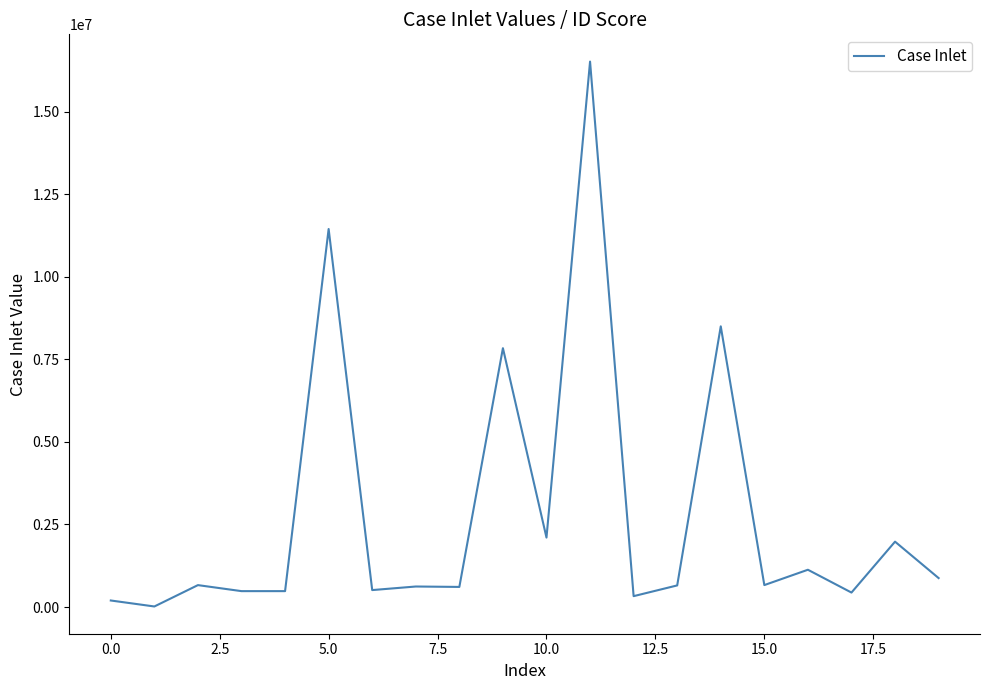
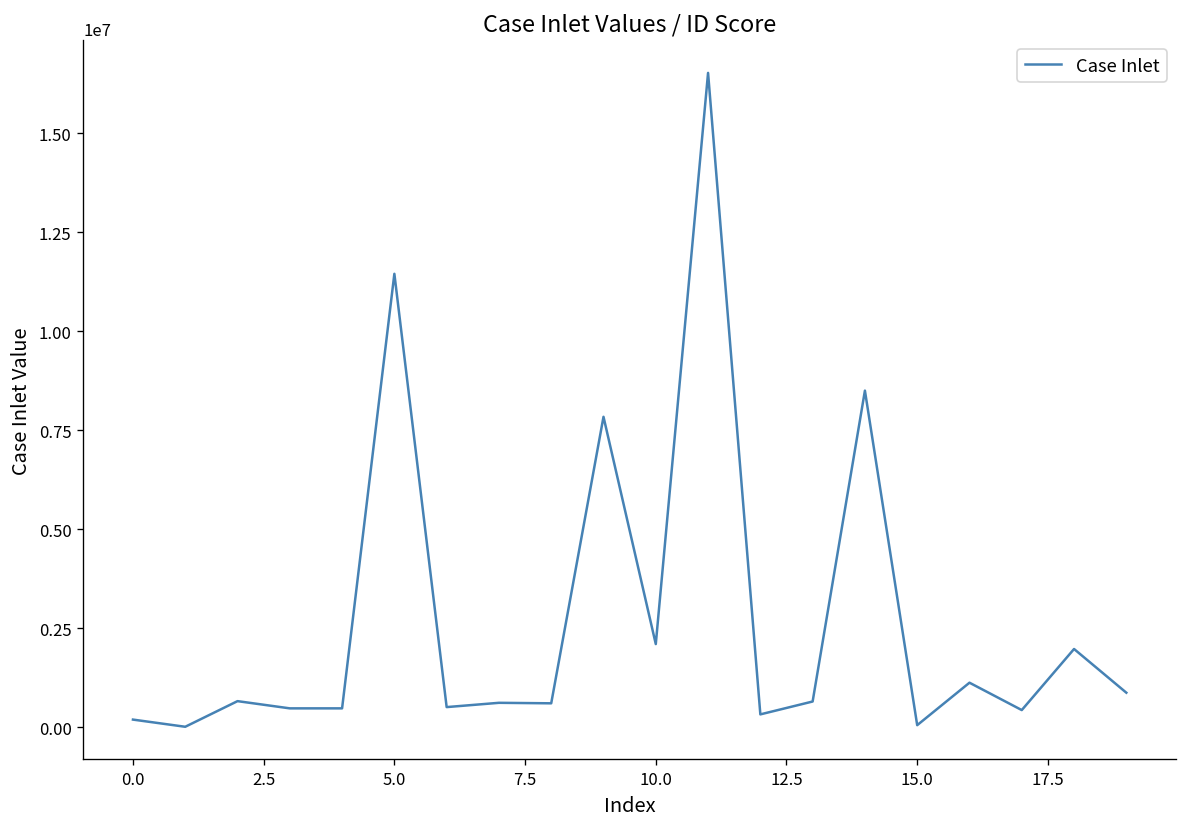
15.0: 700000 -> 100000
